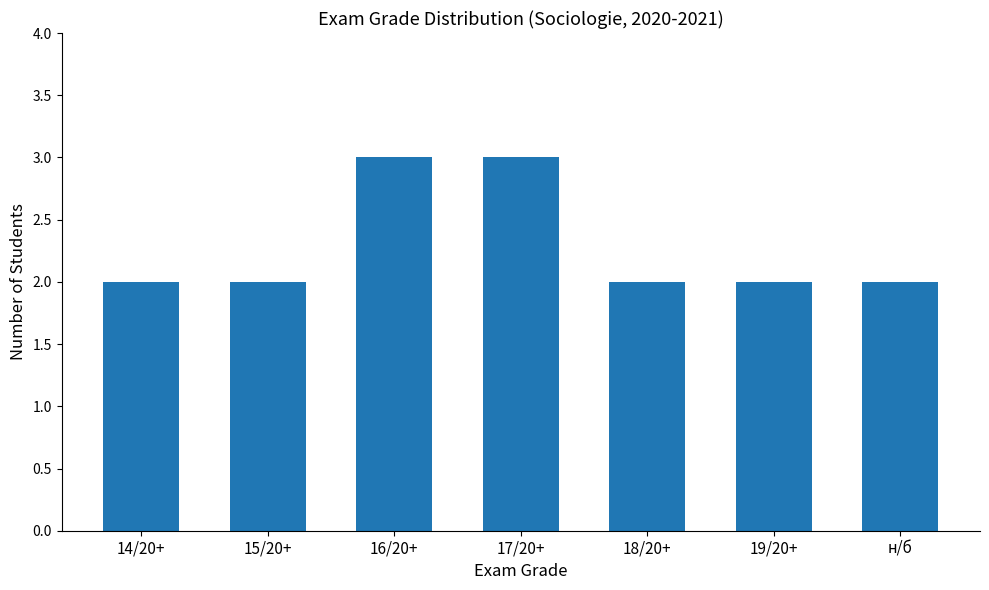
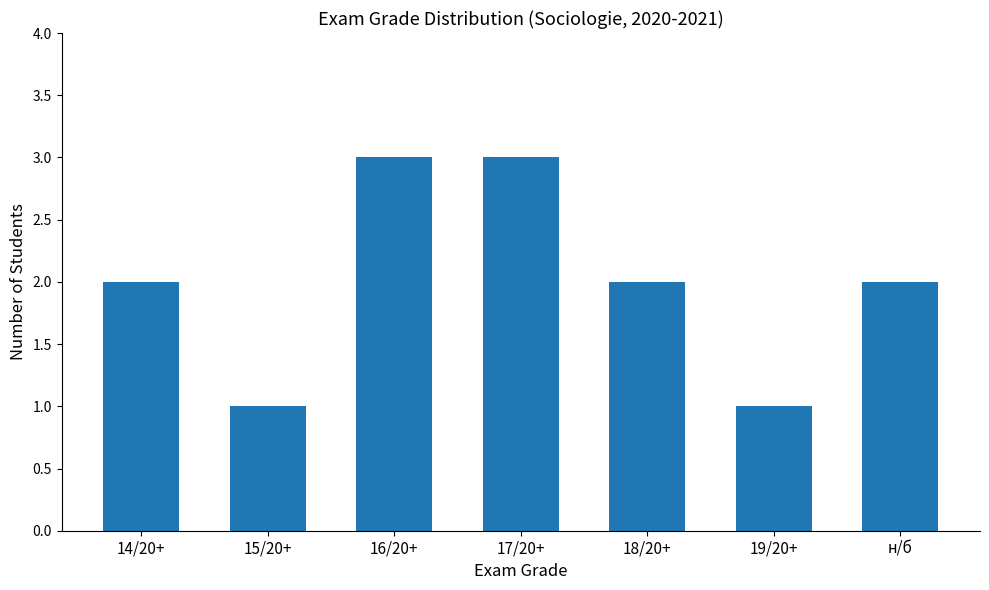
15/20+: 2 -> 1
19/20+: 2 -> 1
